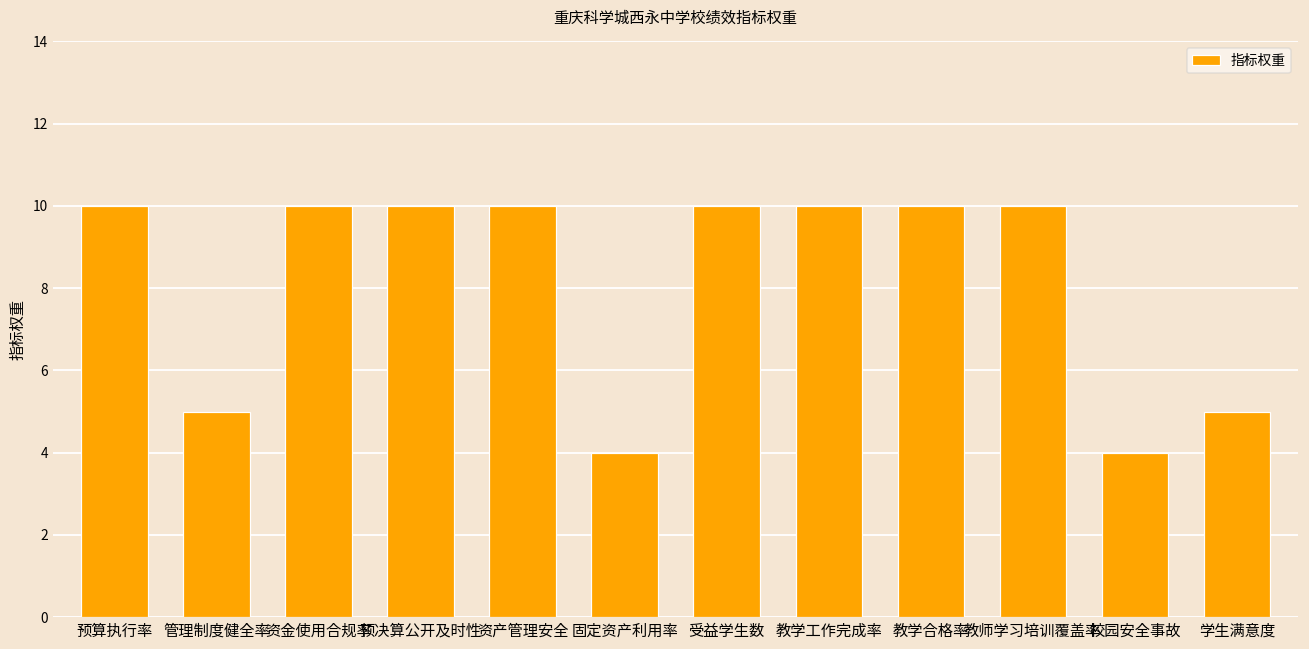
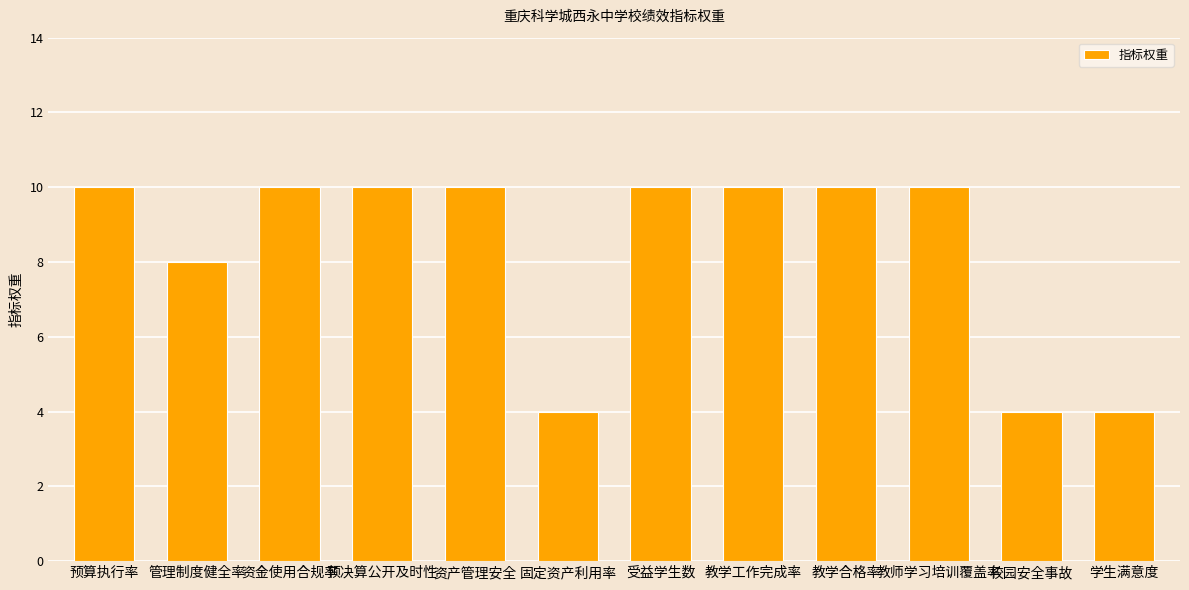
管理制度健全率: 5 -> 8
学生满意度: 5 -> 4
